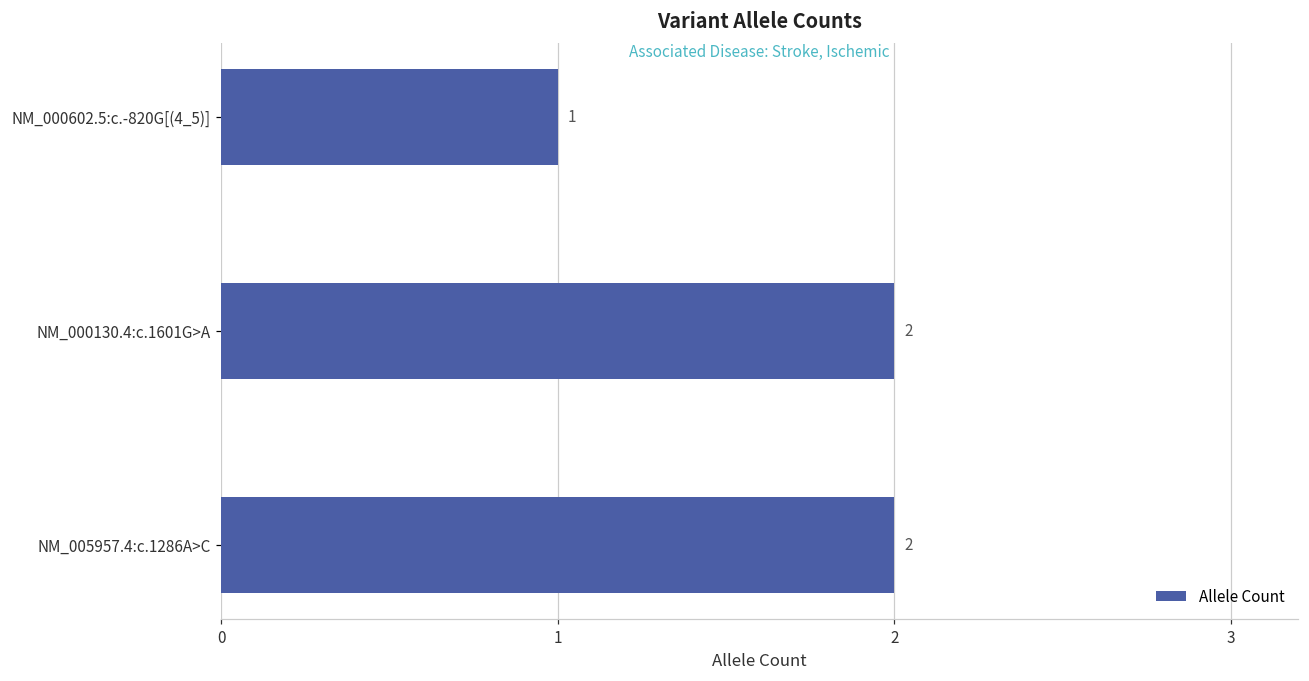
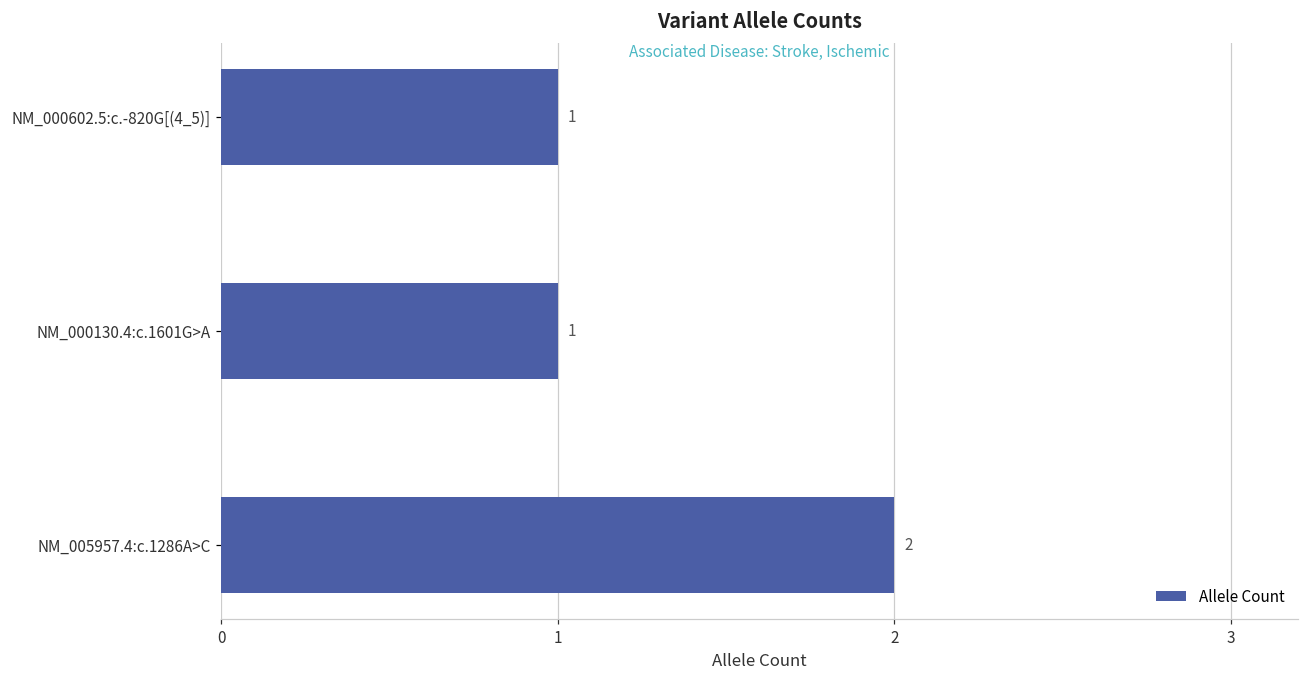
NM_000130.4:c.1601G>A: 2 -> 1
